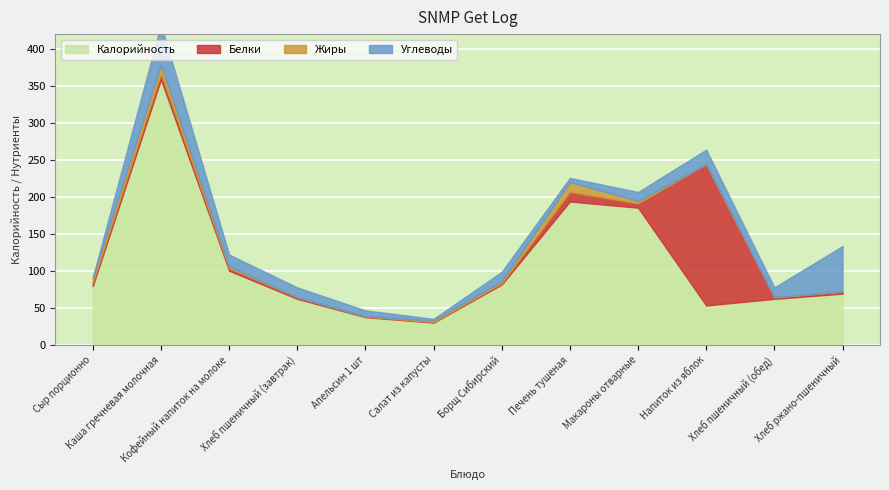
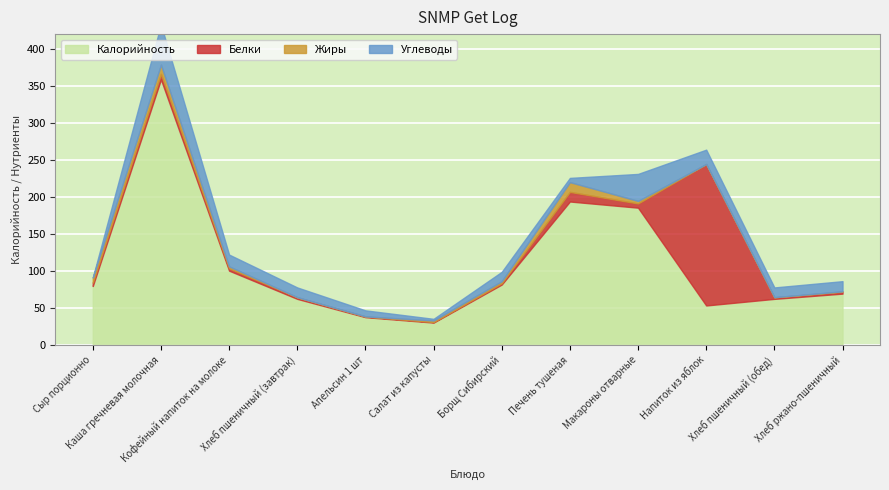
Углеводы, Макароны отварные: 10 -> 40
Углеводы, Хлеб ржано-пшеничный: 60 -> 10
